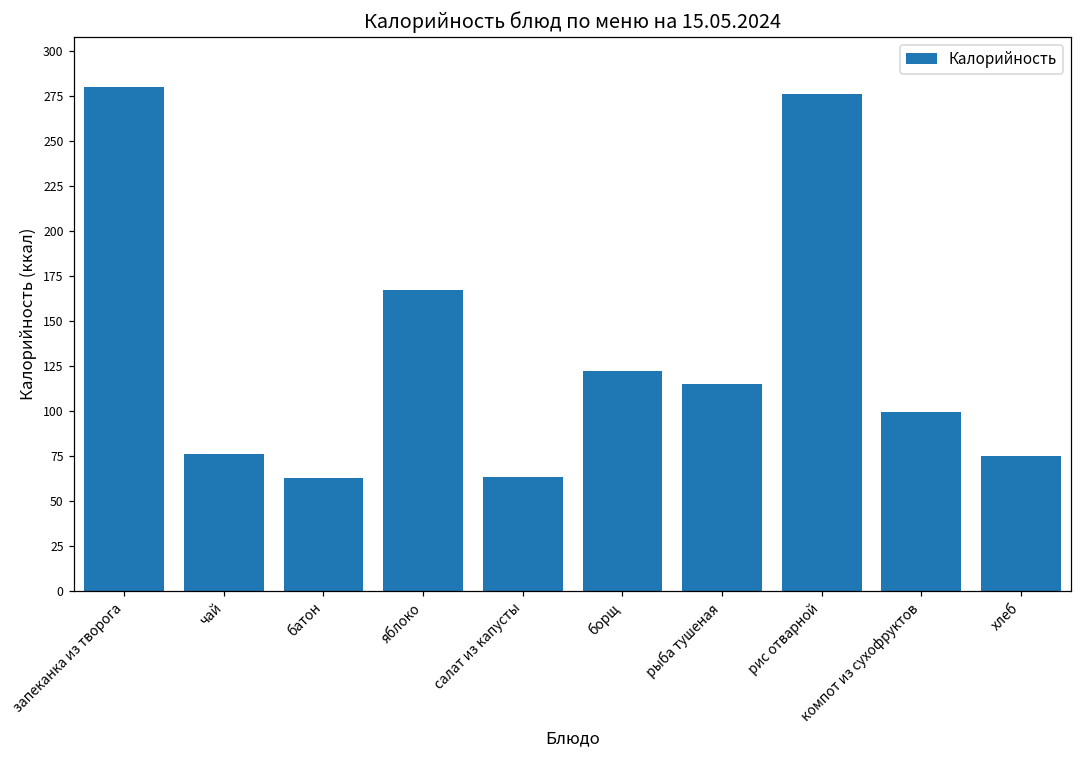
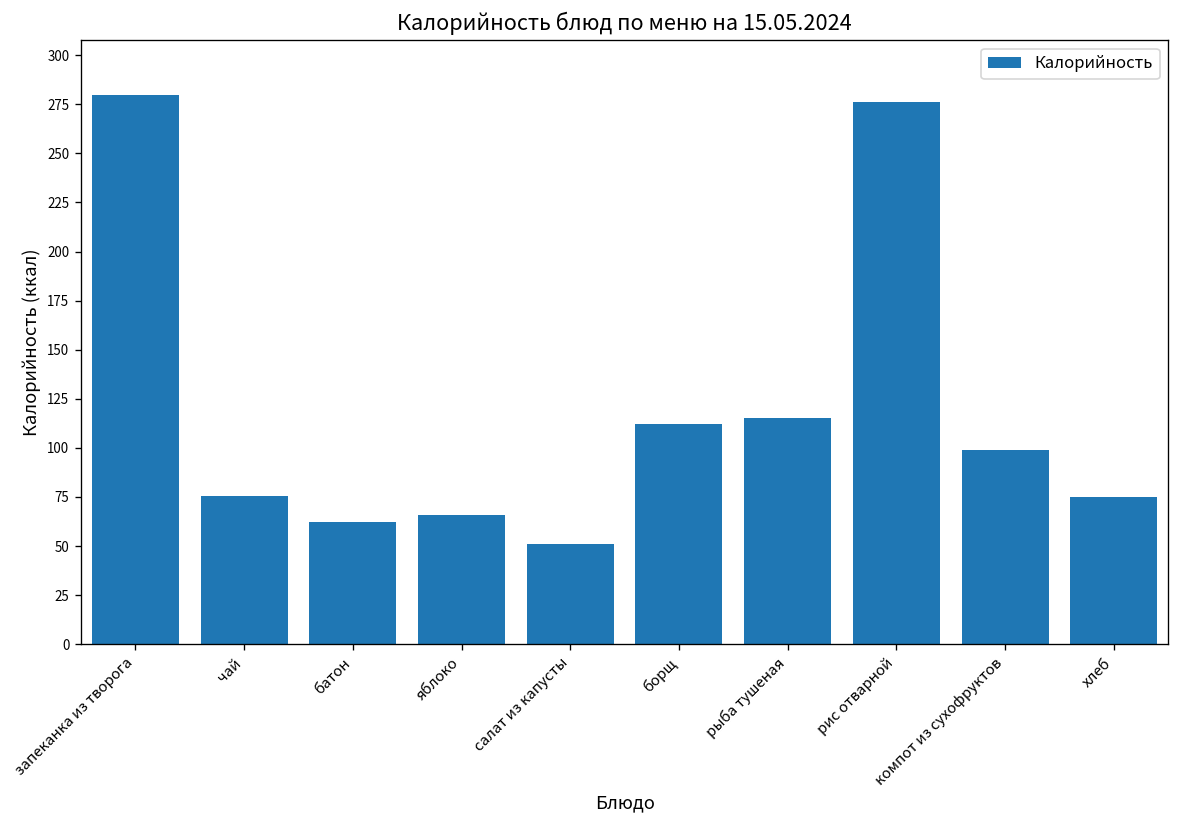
яблоко: 167 -> 66
салат из капусты: 63 -> 51
борщ: 122 -> 112
